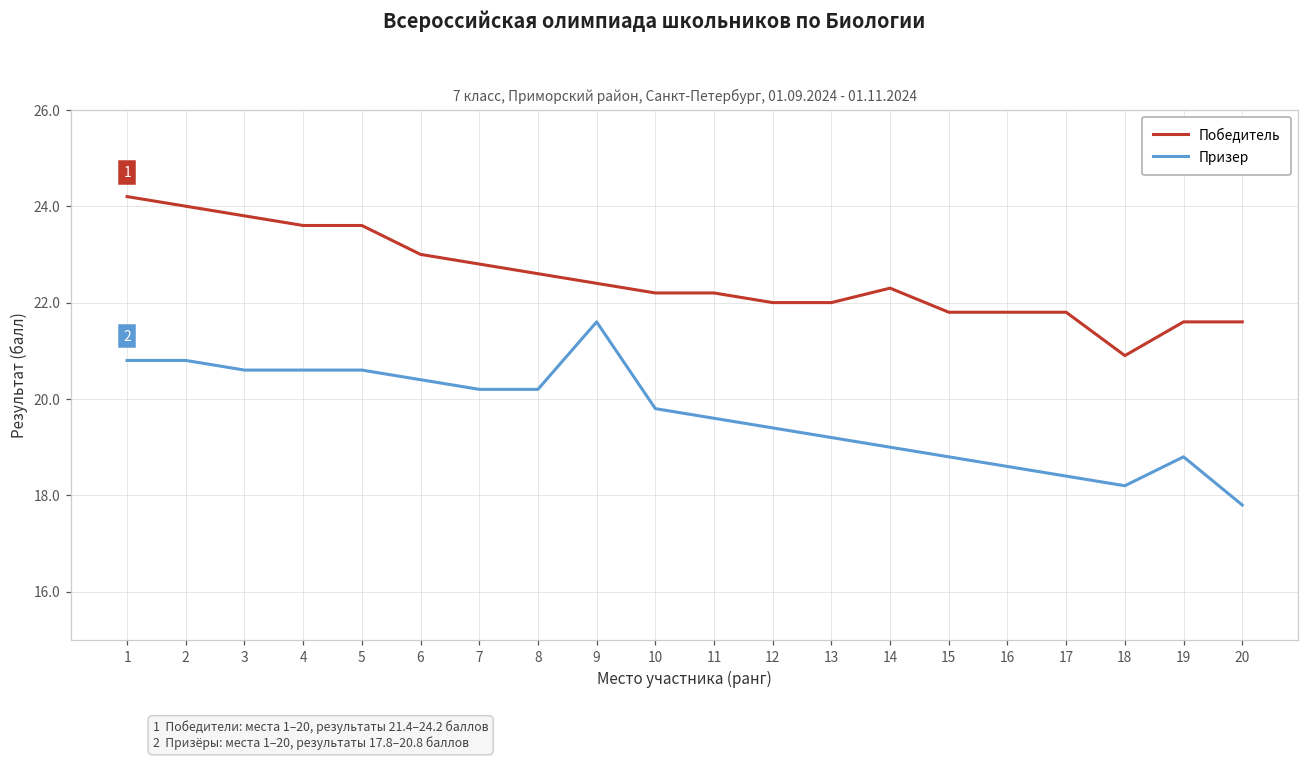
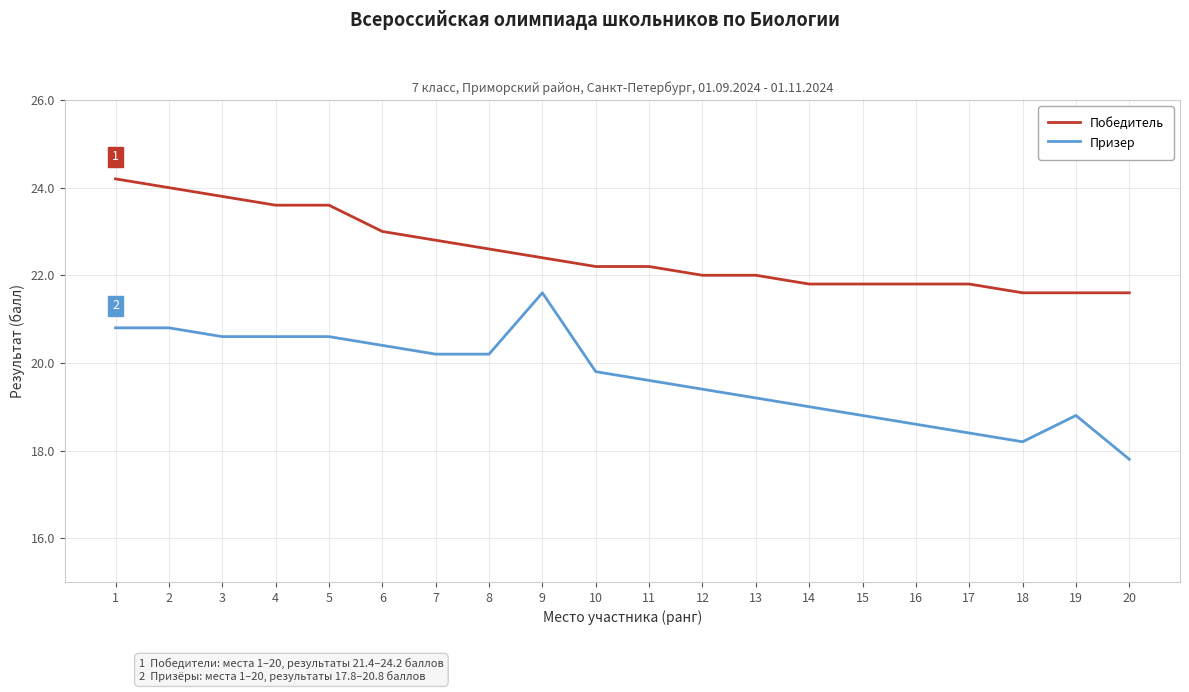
Победитель, 14: 22.3 -> 21.8
Победитель, 18: 20.9 -> 21.6
